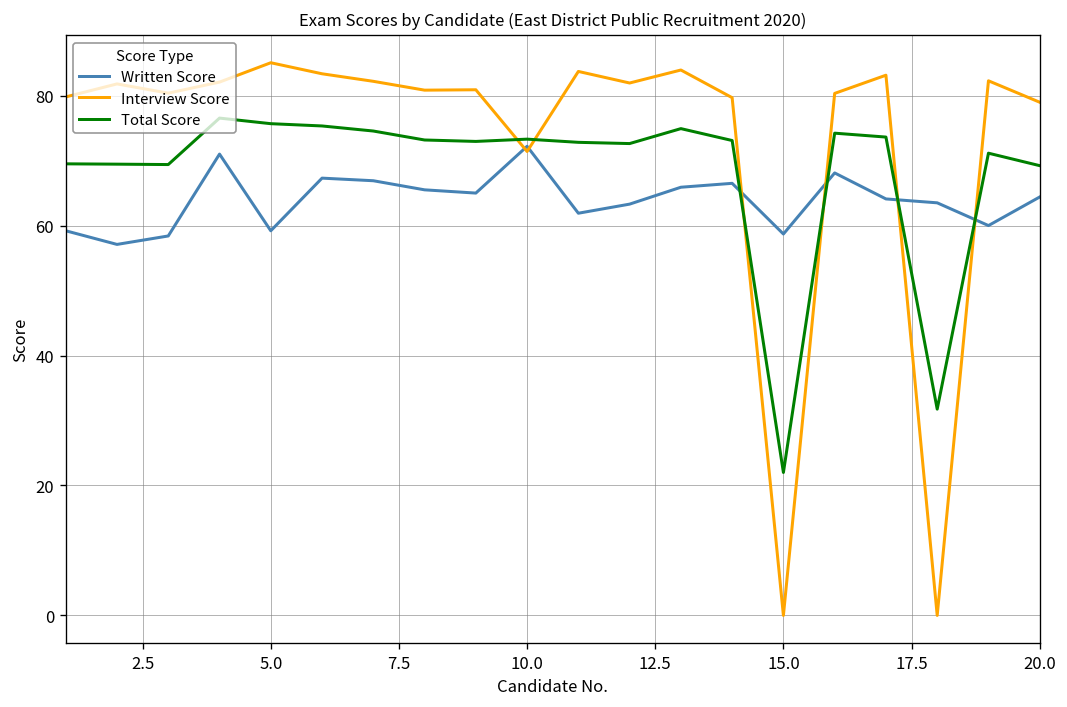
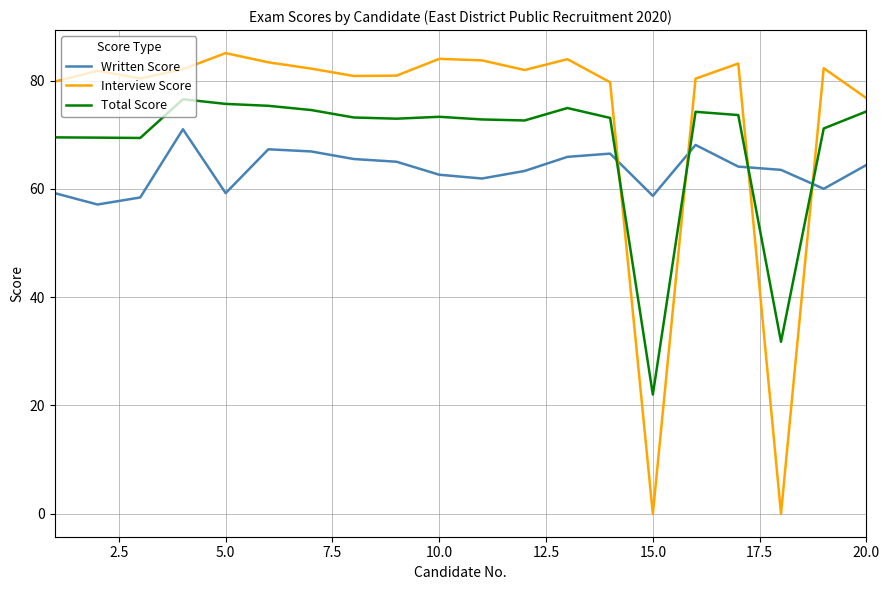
Written Score, 10.0: 72 -> 63
Interview Score, 10.0: 71 -> 84
Interview Score, 20.0: 79 -> 77
Total Score, 20.0: 69 -> 74
